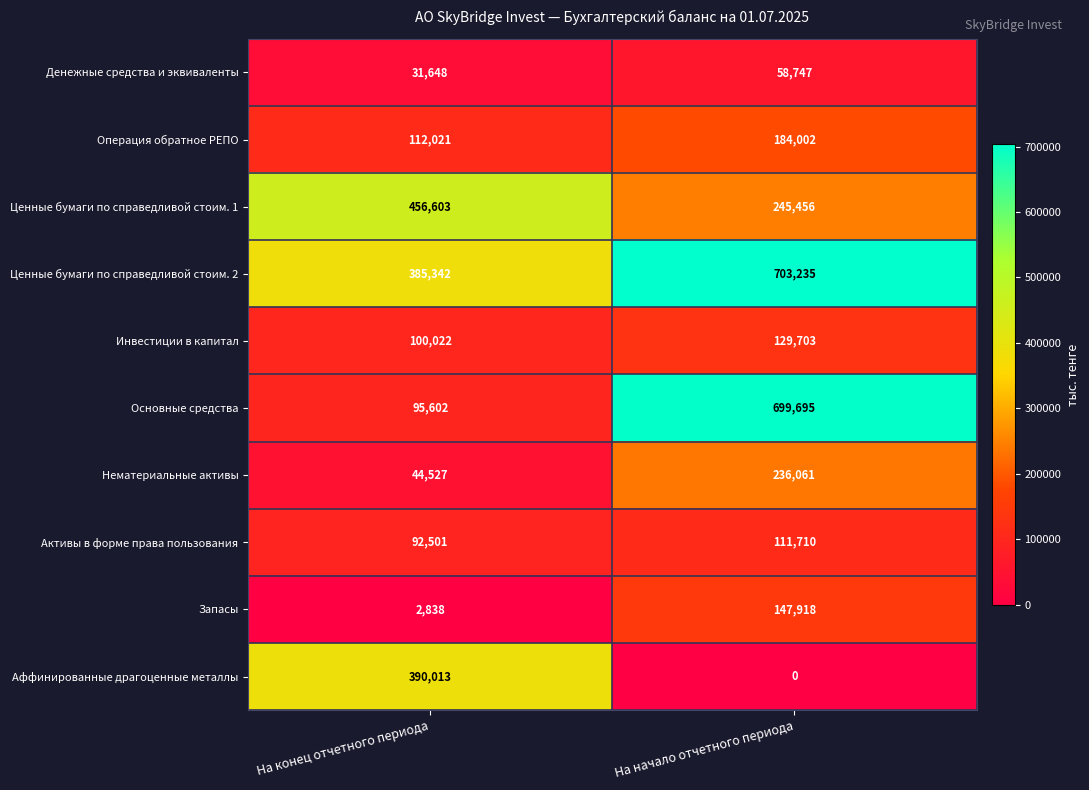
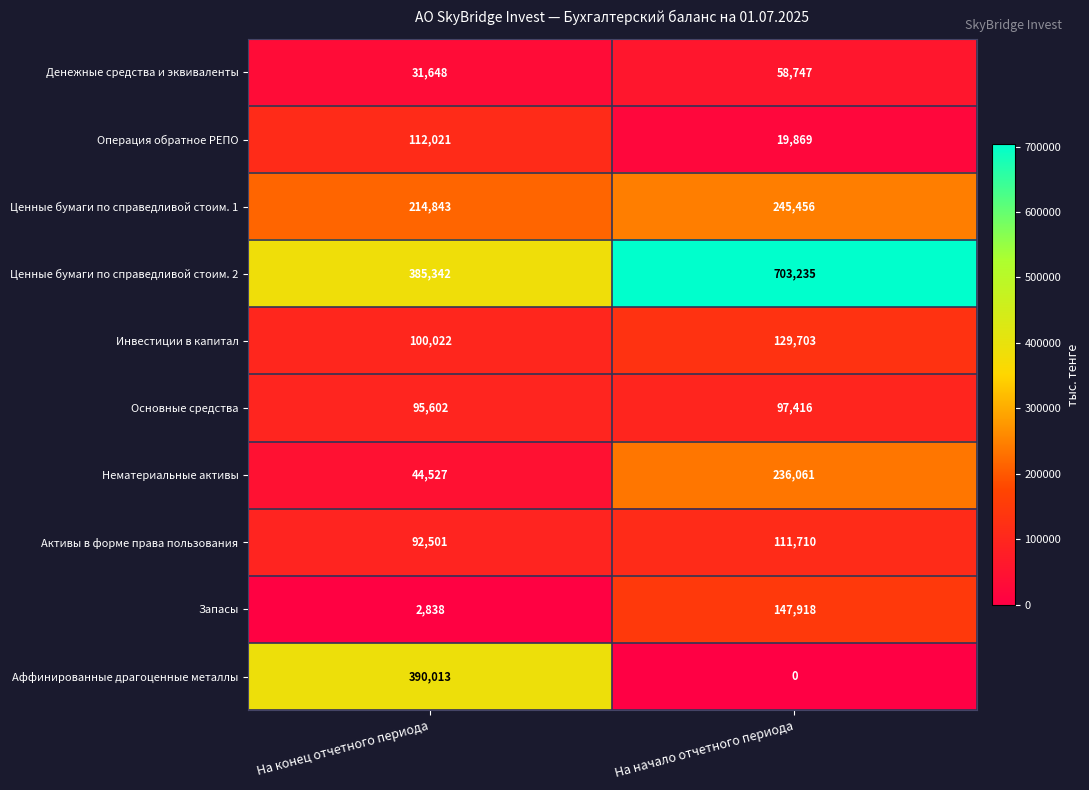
Операция обратное РЕПО, На начало отчетного периода: 184,002 -> 19,869
Ценные бумаги по справедливой стоим. 1, На конец отчетного периода: 456,603 -> 214,843
Основные средства, На начало отчетного периода: 699,695 -> 97,416
